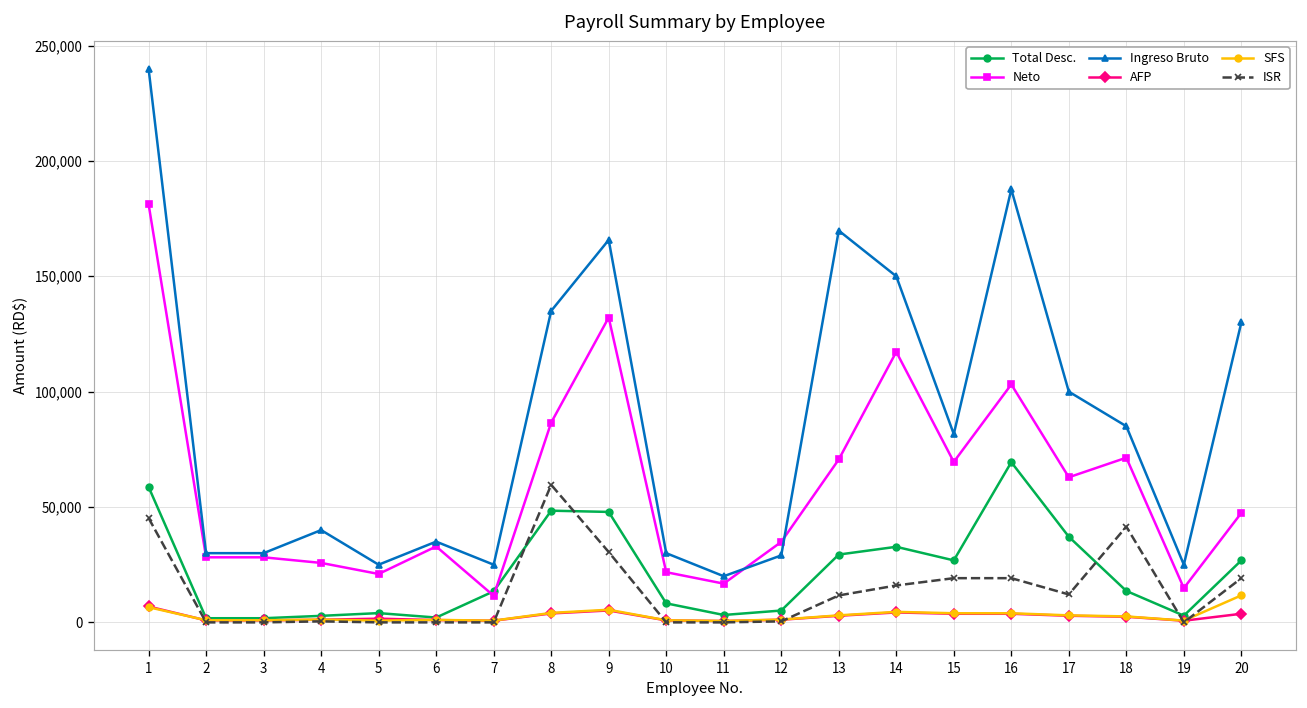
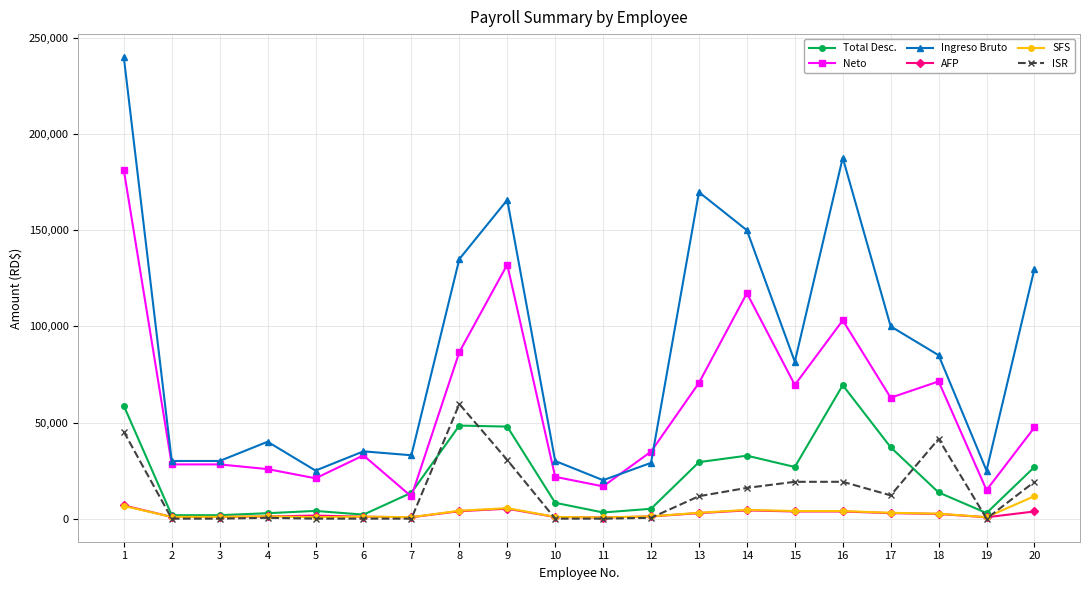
Ingreso Bruto, 7: 25,000 -> 33,000
